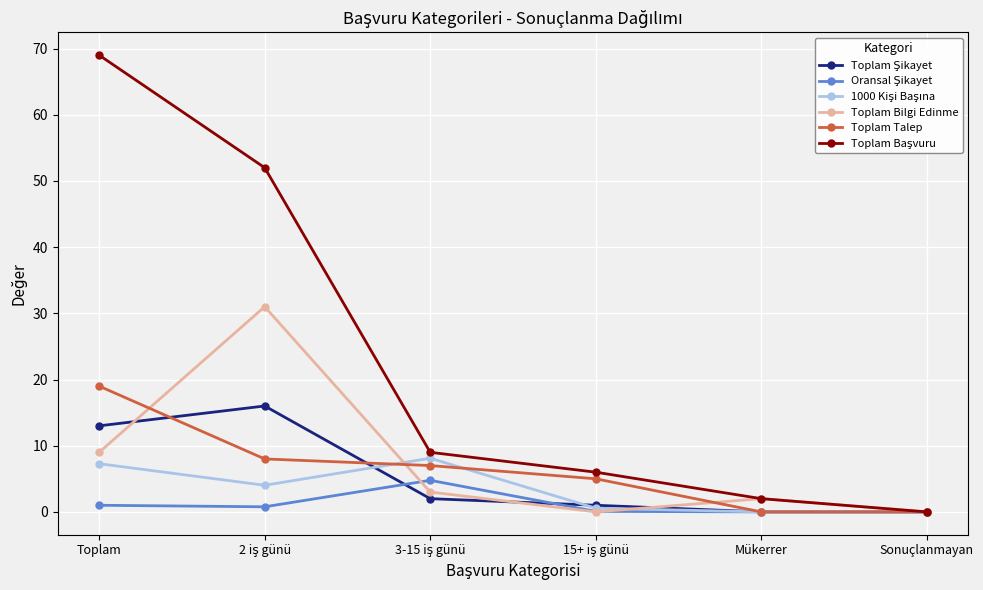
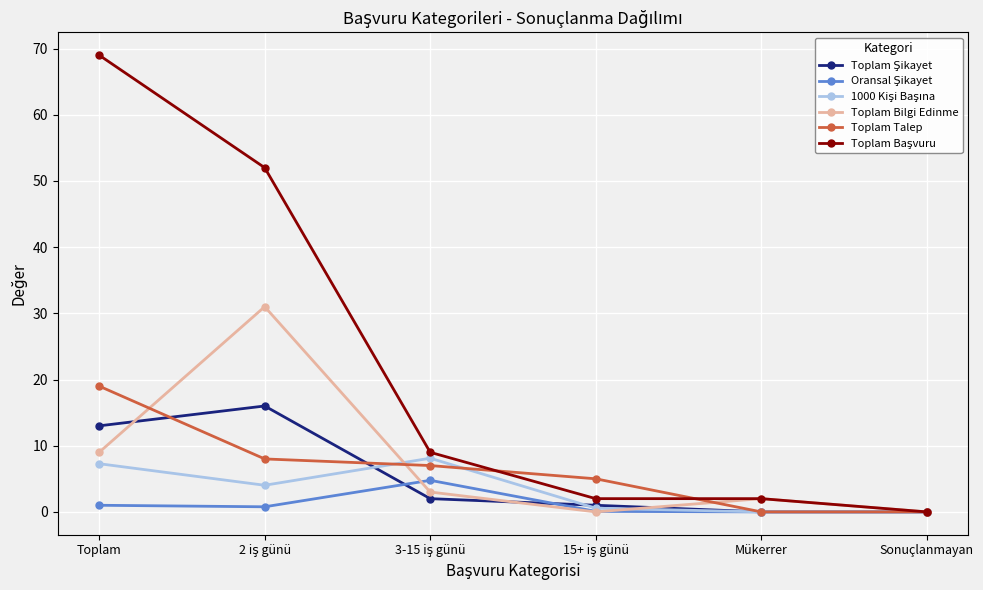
Toplam Başvuru, 15+ iş günü: 6 -> 2
